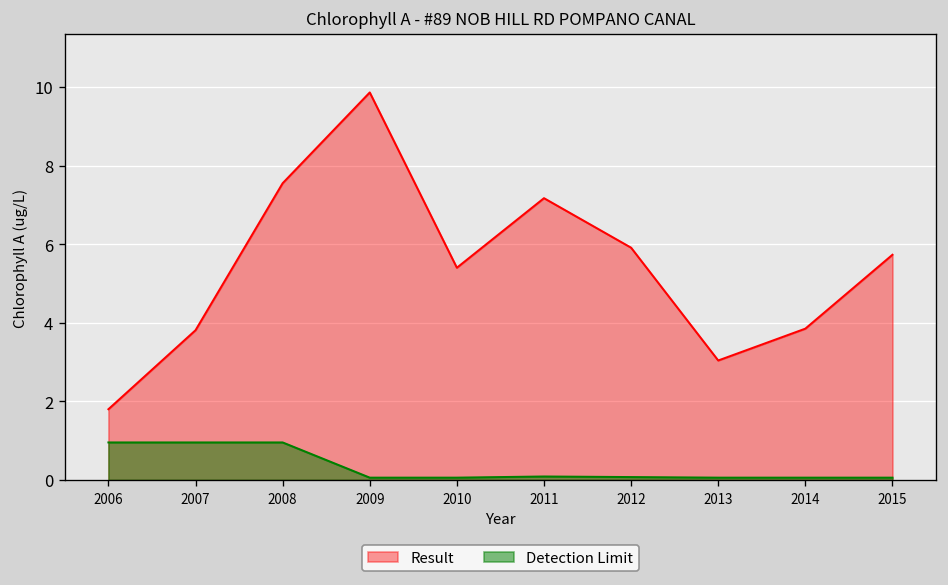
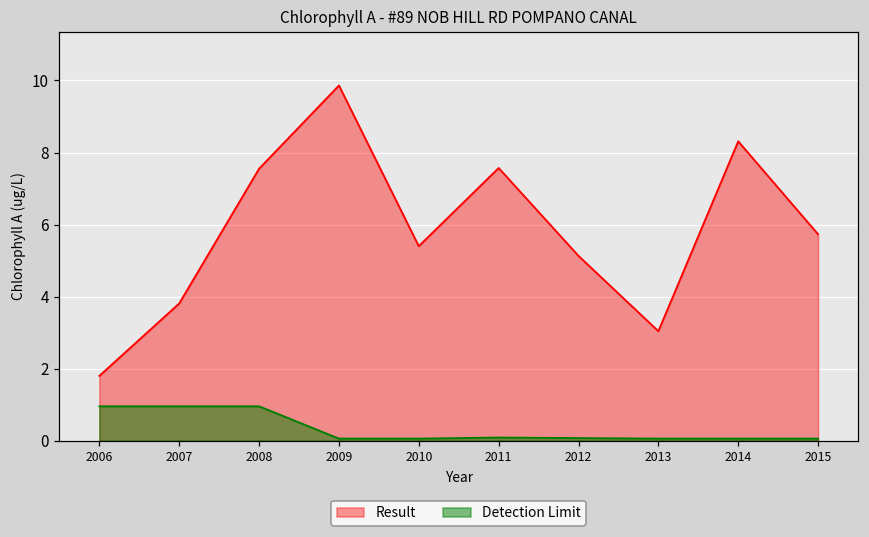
Result, 2011: 7.2 -> 7.6
Result, 2012: 5.9 -> 5.1
Result, 2014: 3.9 -> 8.3
